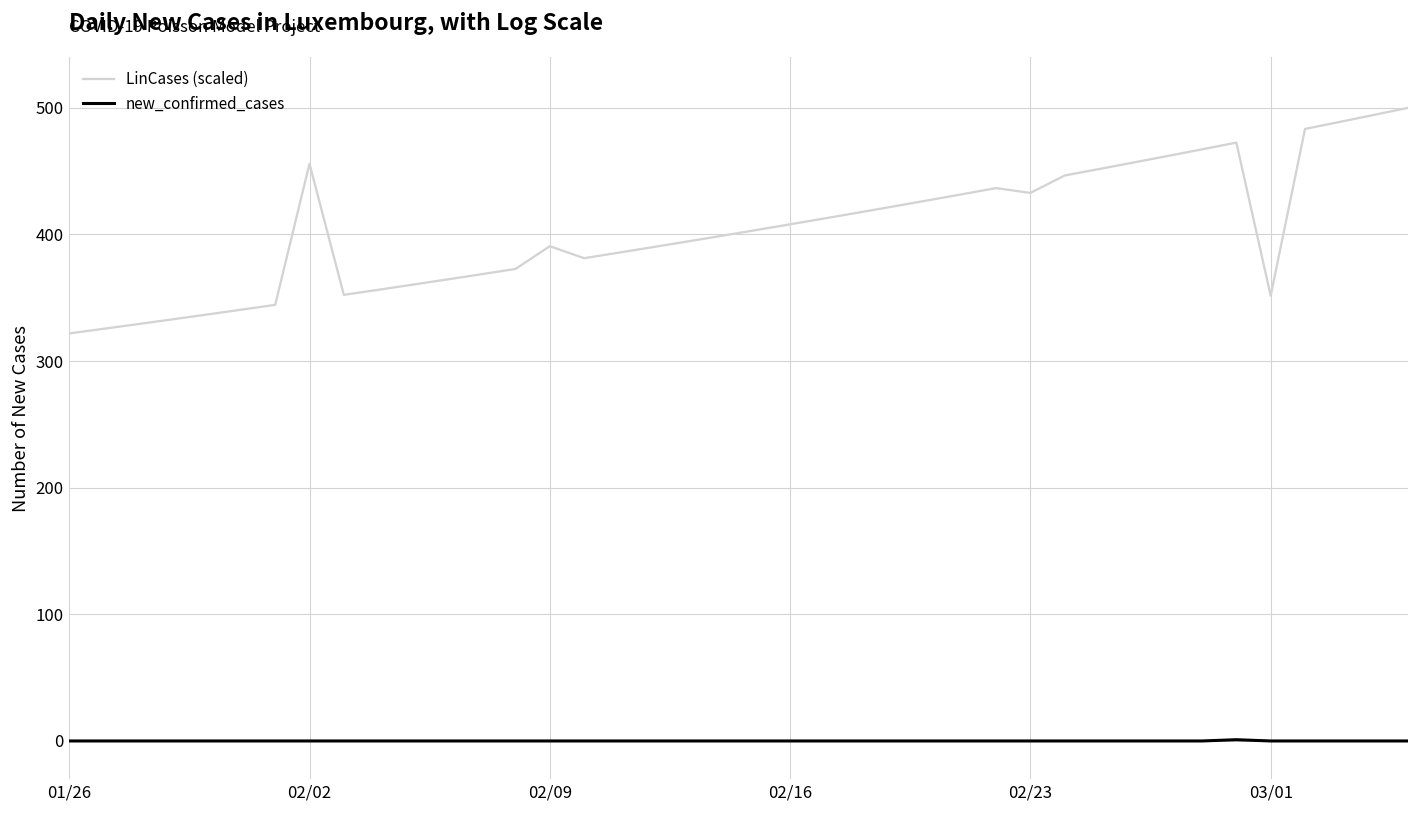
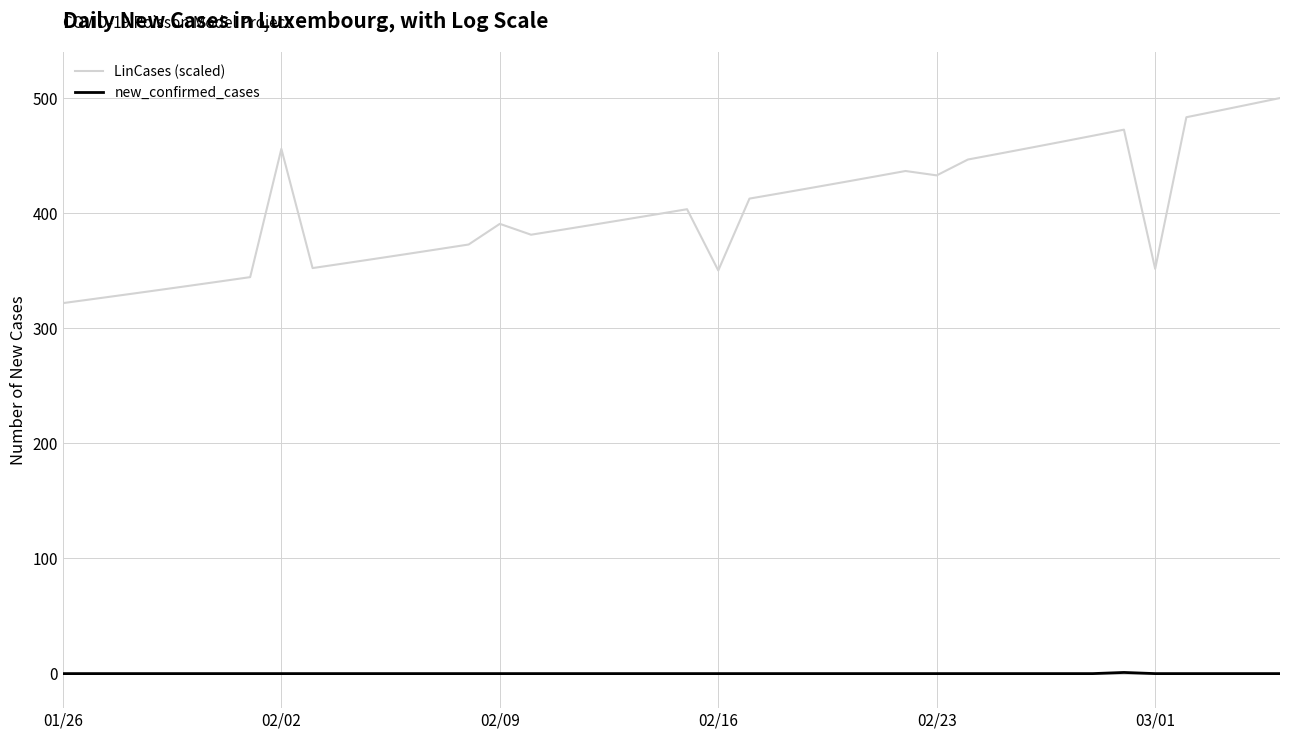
LinCases (scaled), 02/16: 408 -> 350
